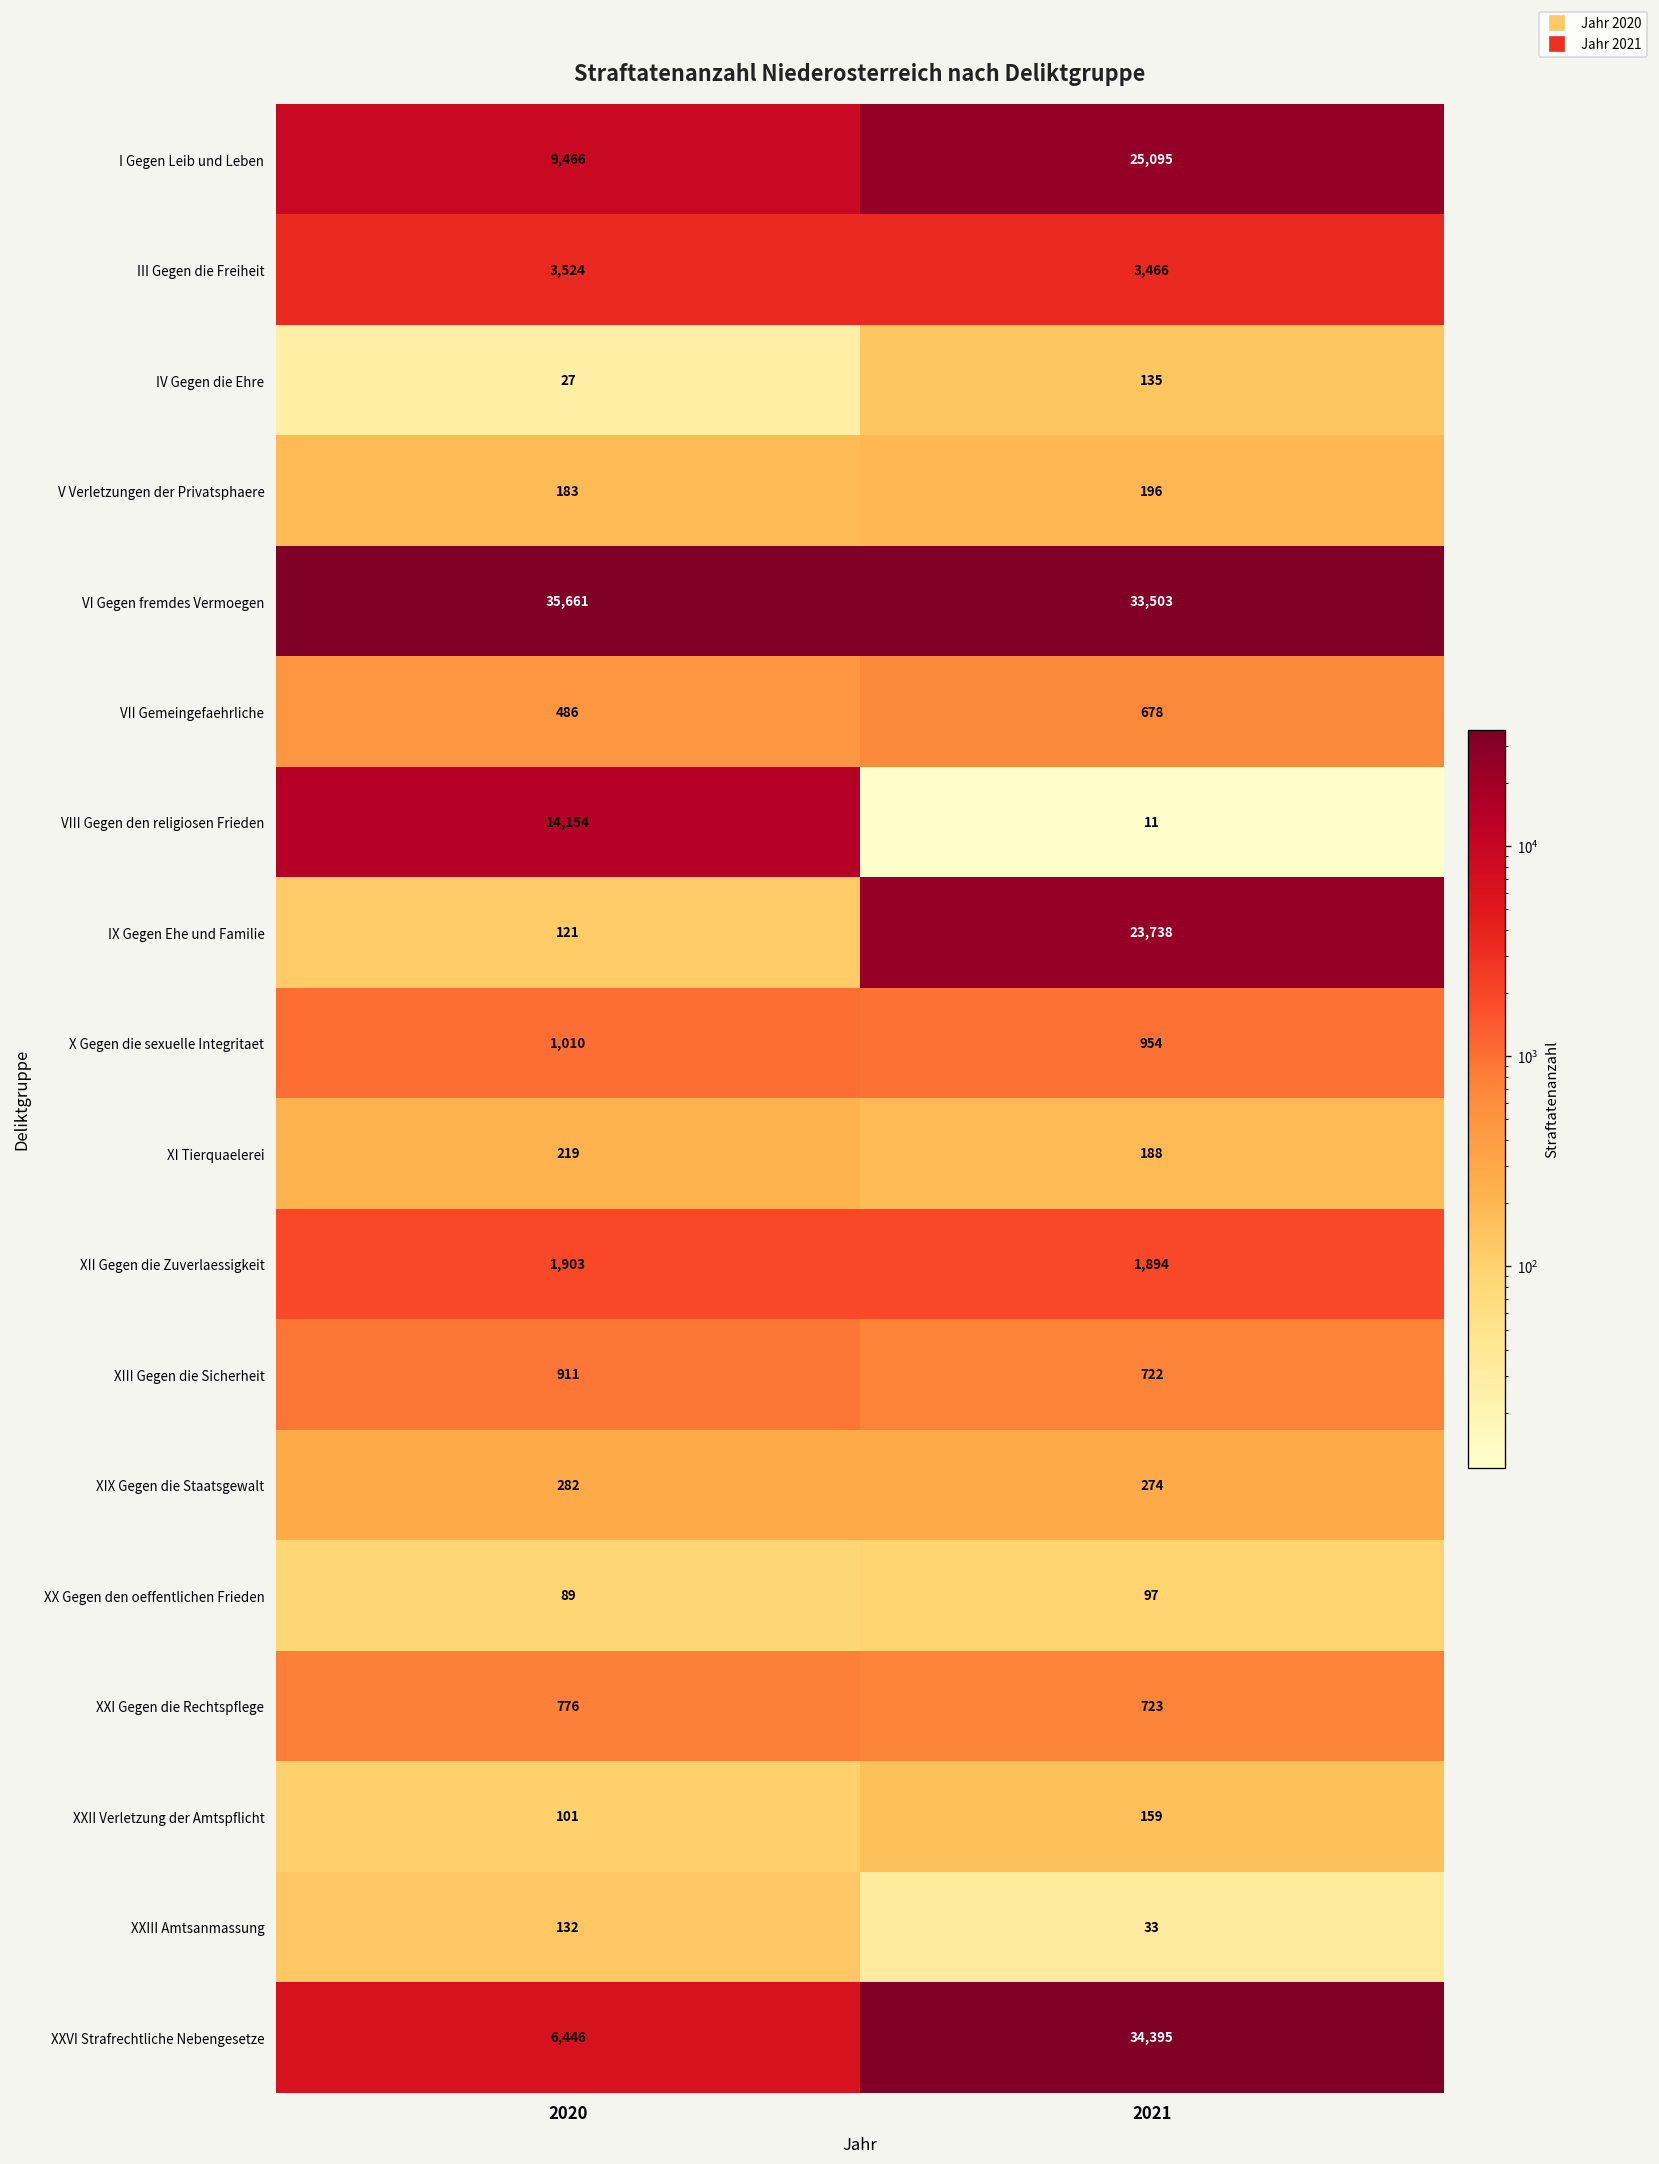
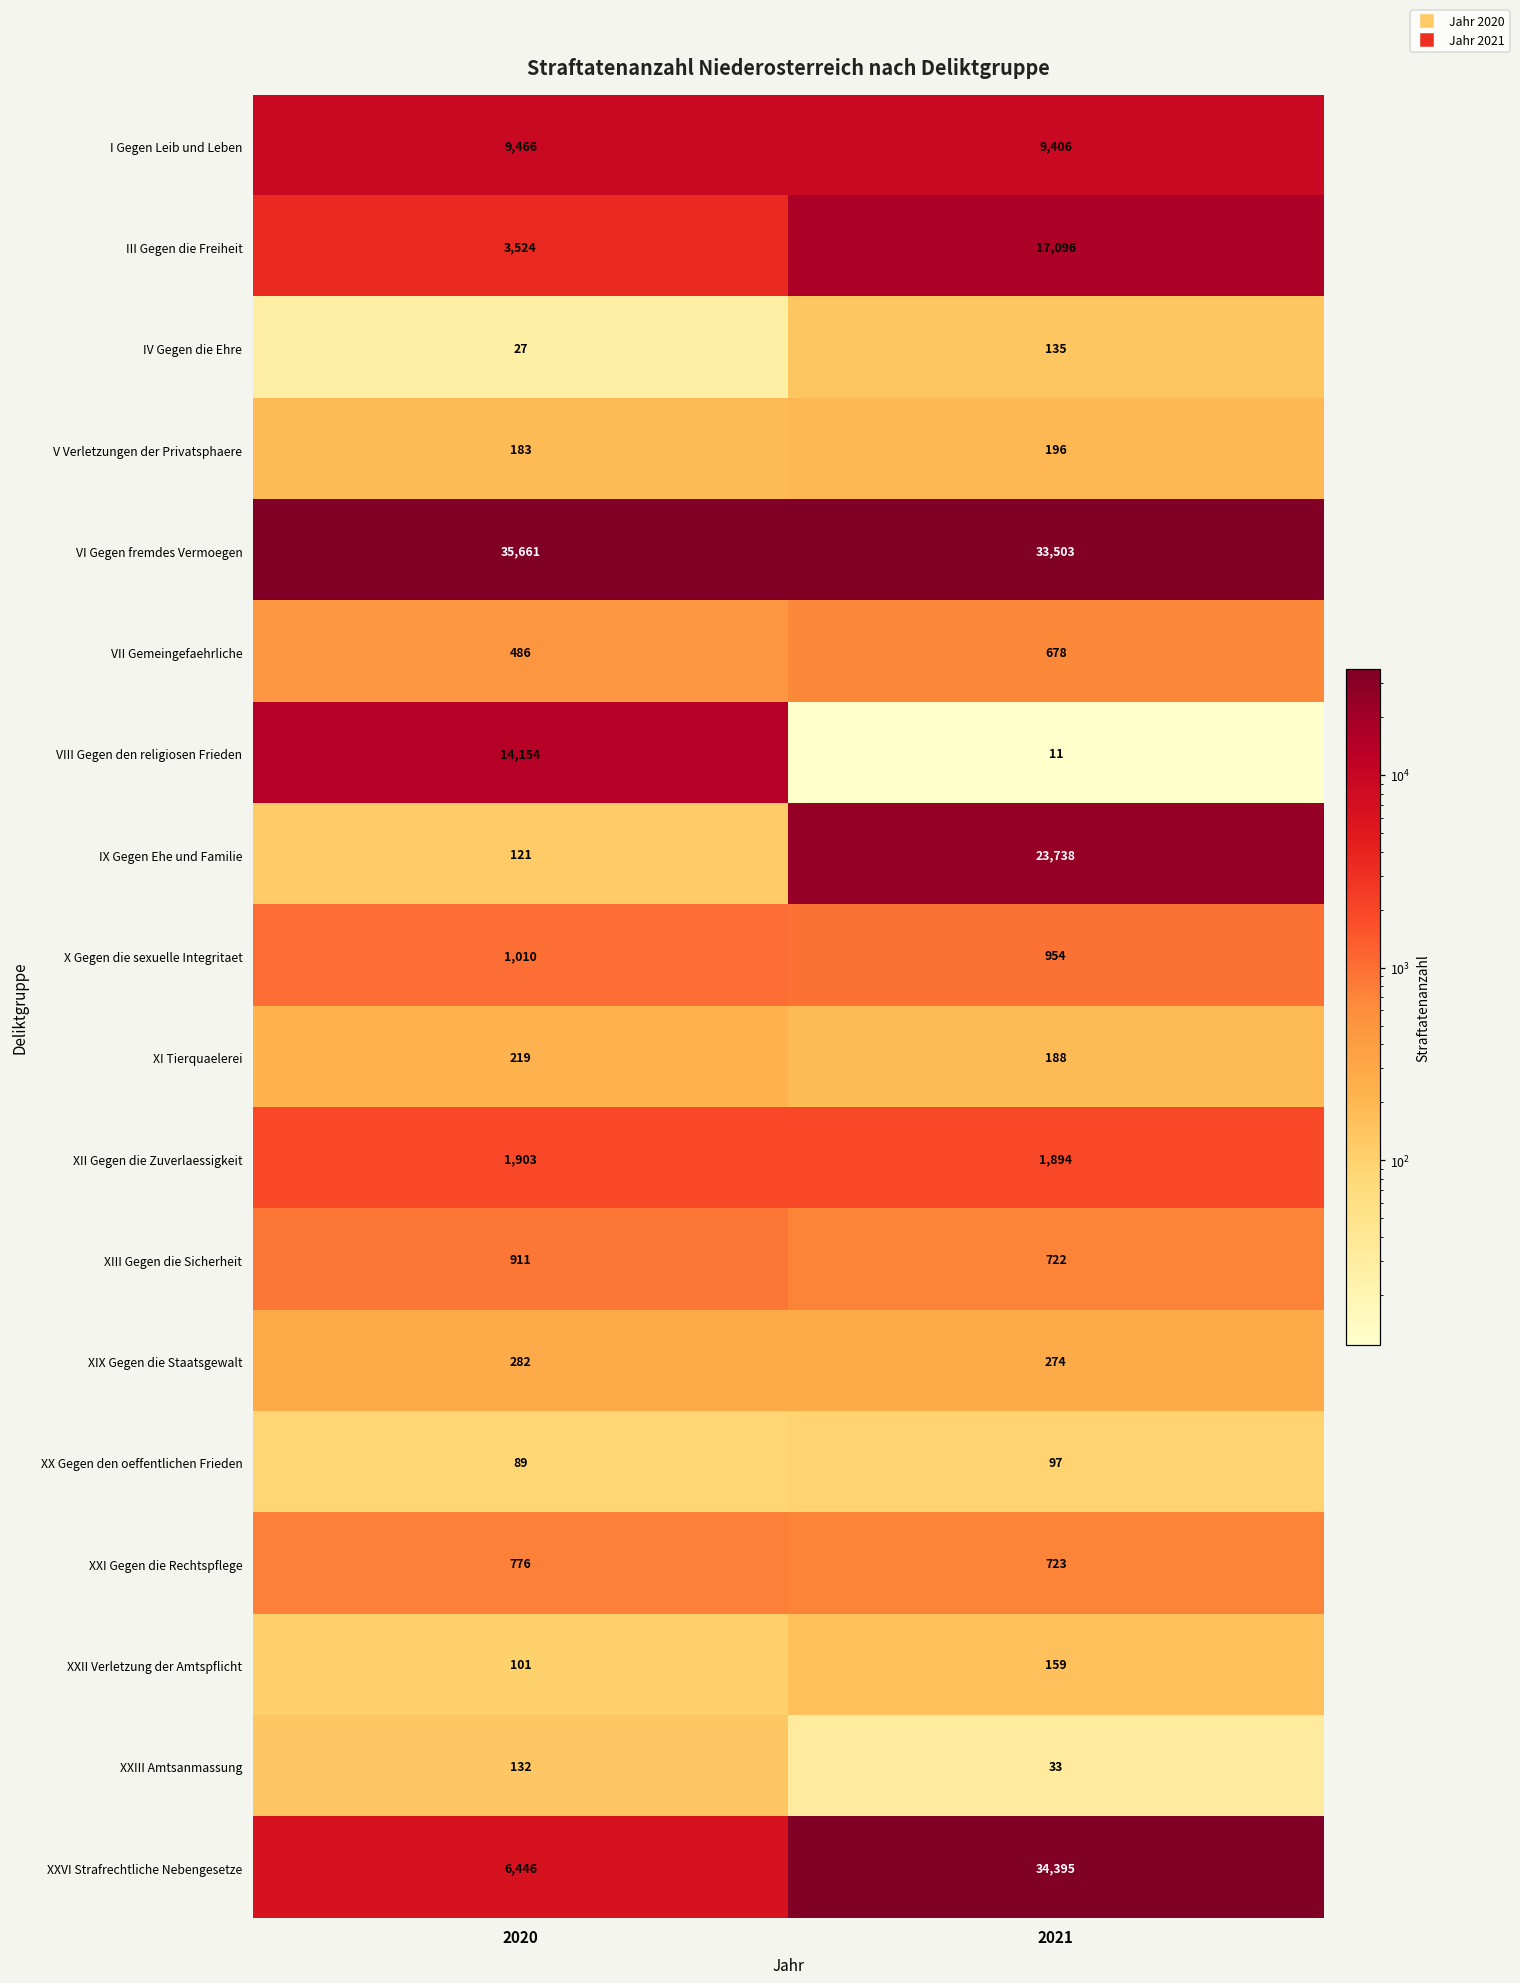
I Gegen Leib und Leben, 2021: 25,095 -> 9,406
III Gegen die Freiheit, 2021: 3,466 -> 17,096
